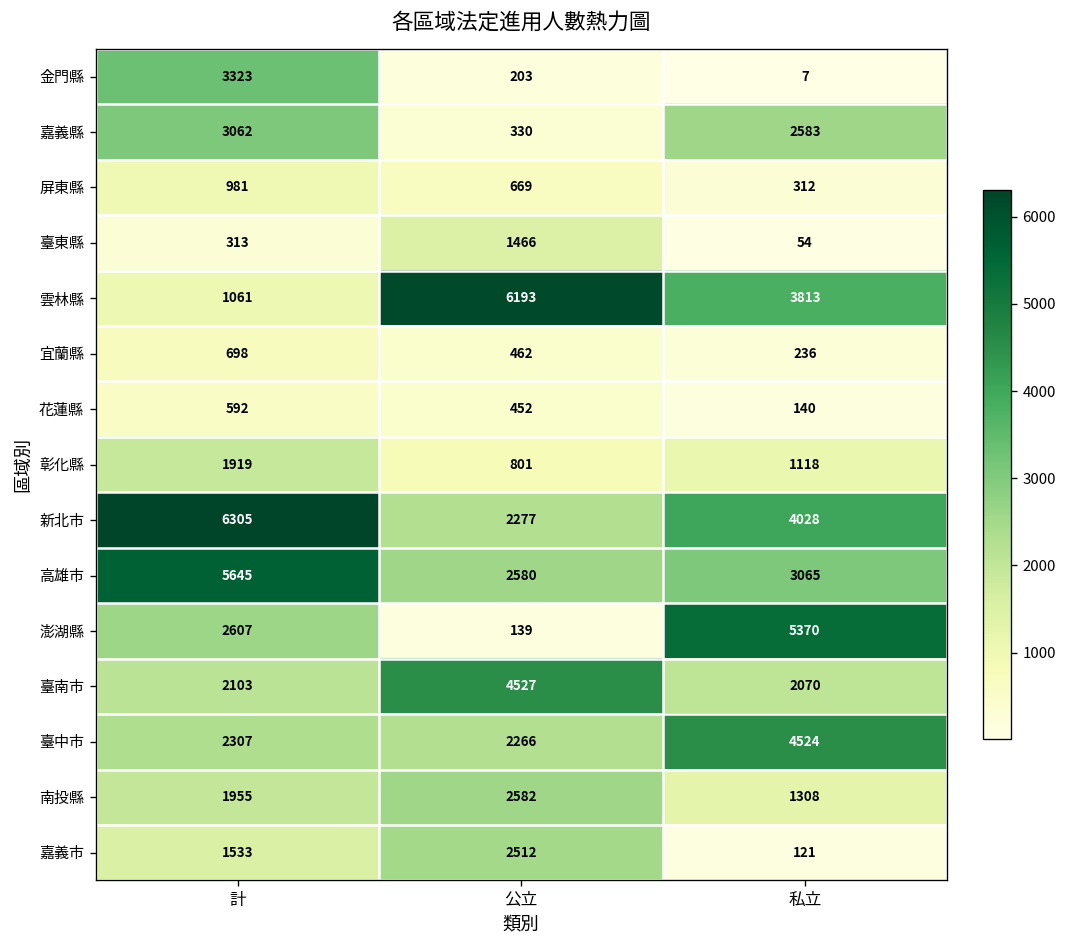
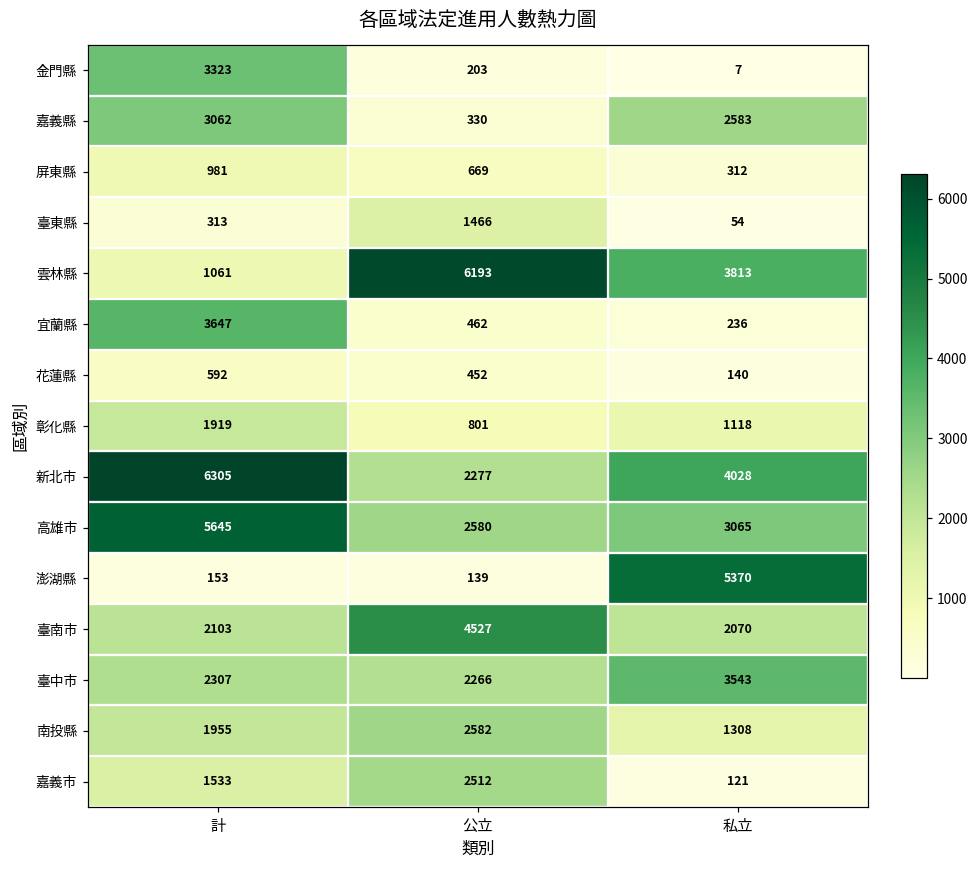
宜蘭縣, 計: 698 -> 3647
澎湖縣, 計: 2607 -> 153
臺中市, 私立: 4524 -> 3543
